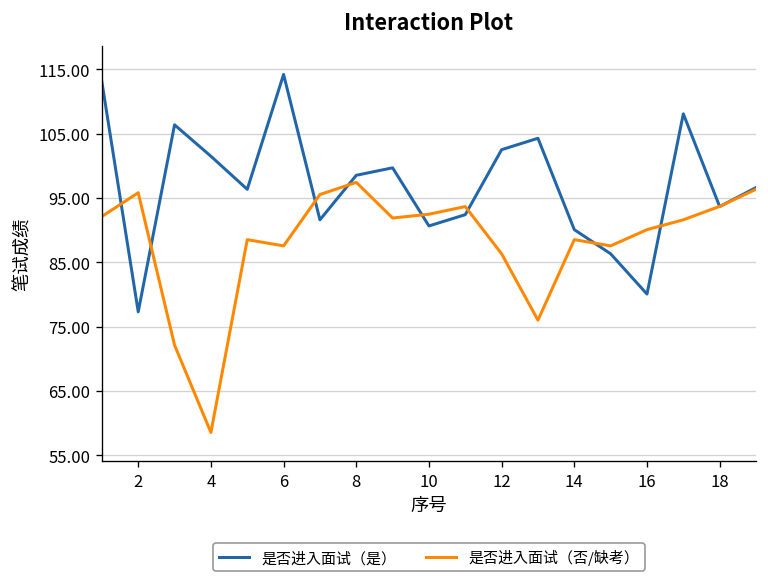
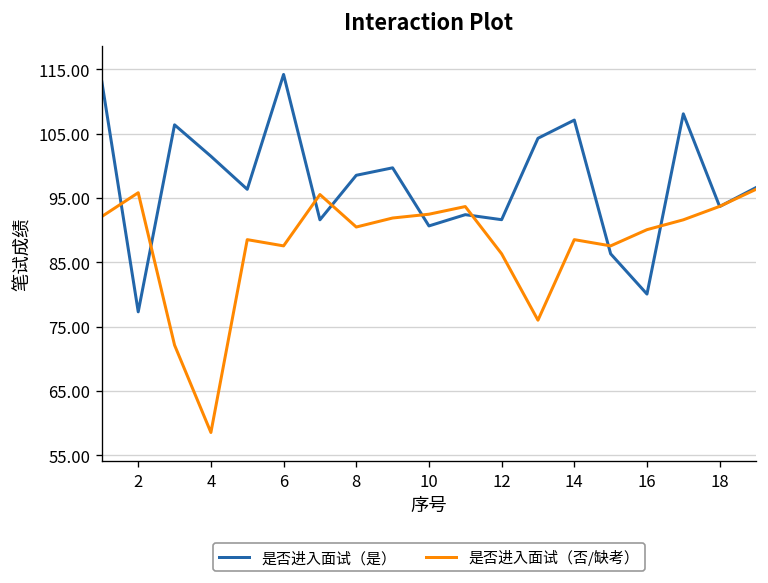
是否进入面试（否/缺考）, 8: 97 -> 90
是否进入面试（是）, 12: 102 -> 92
是否进入面试（是）, 14: 90 -> 107
